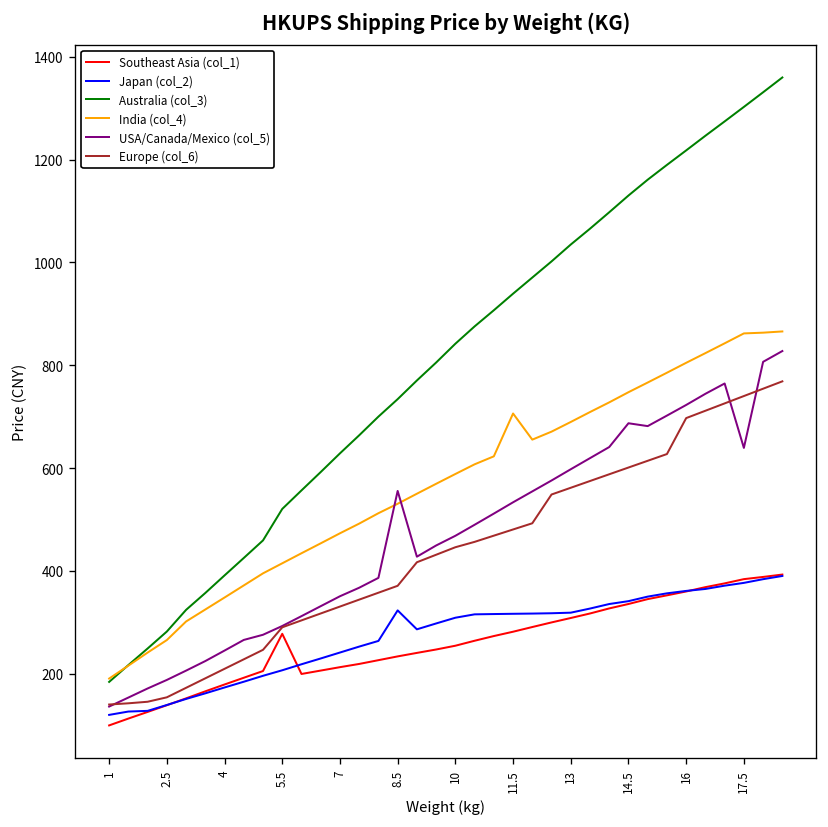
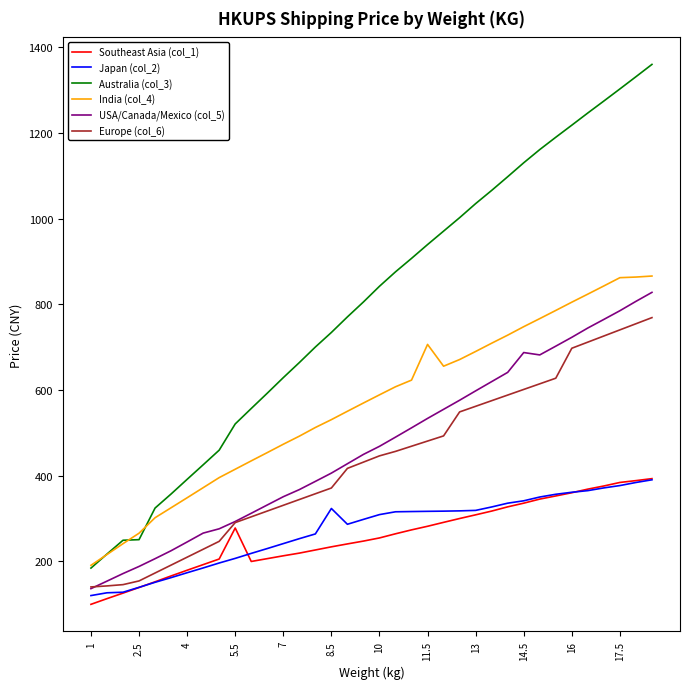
Australia (col_3), 2.5: 280 -> 250
USA/Canada/Mexico (col_5), 8.5: 560 -> 410
USA/Canada/Mexico (col_5), 17.5: 640 -> 780
